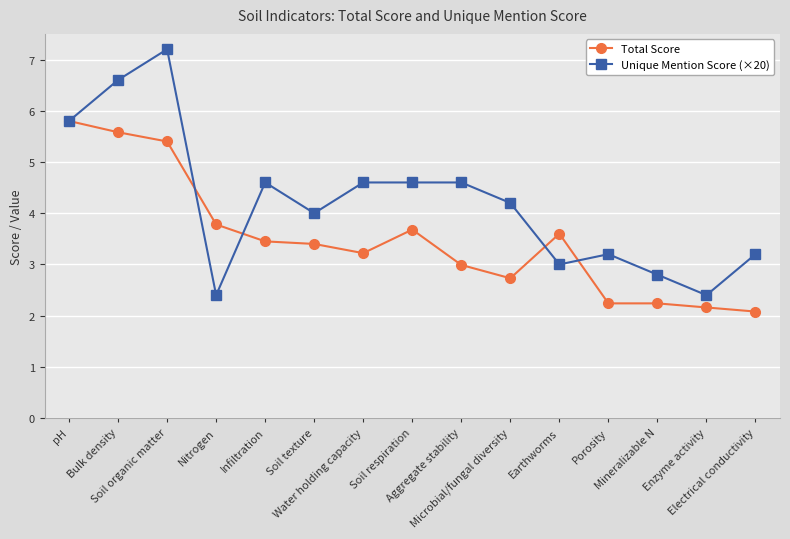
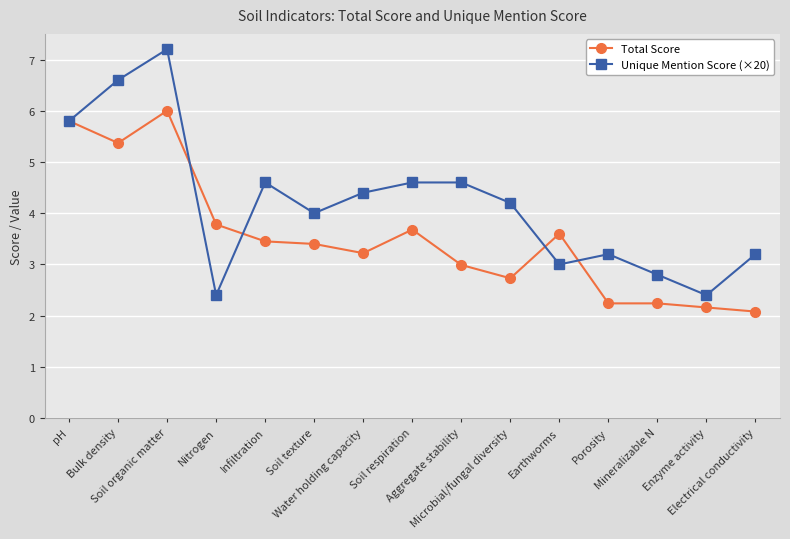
Total Score, Bulk density: 5.6 -> 5.4
Total Score, Soil organic matter: 5.4 -> 6.0
Unique Mention Score (×20), Water holding capacity: 4.6 -> 4.4
